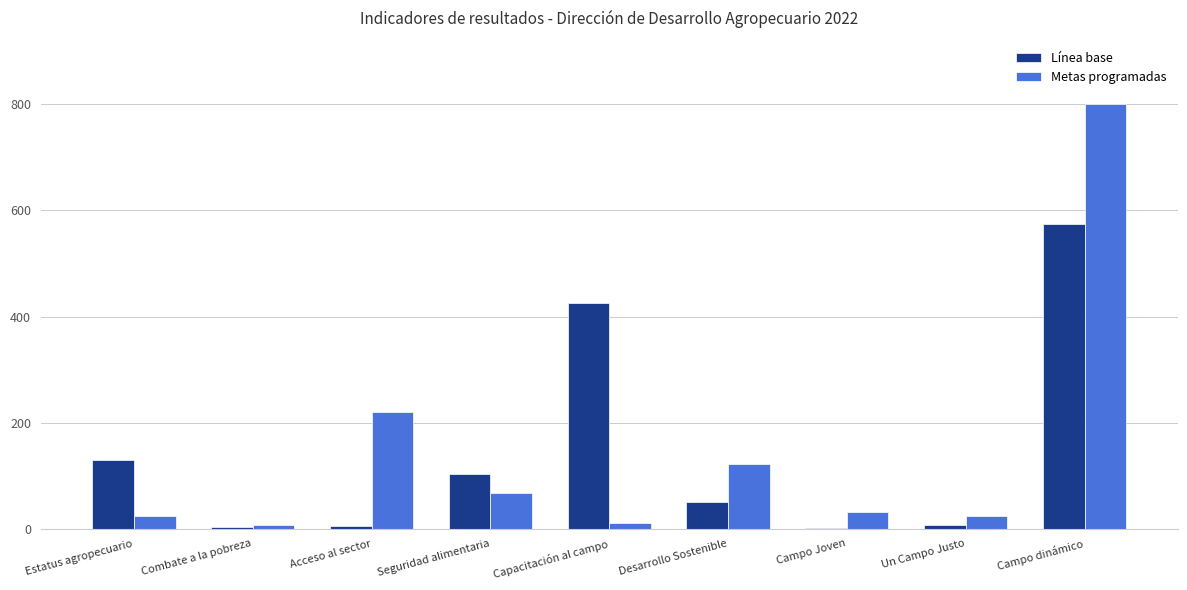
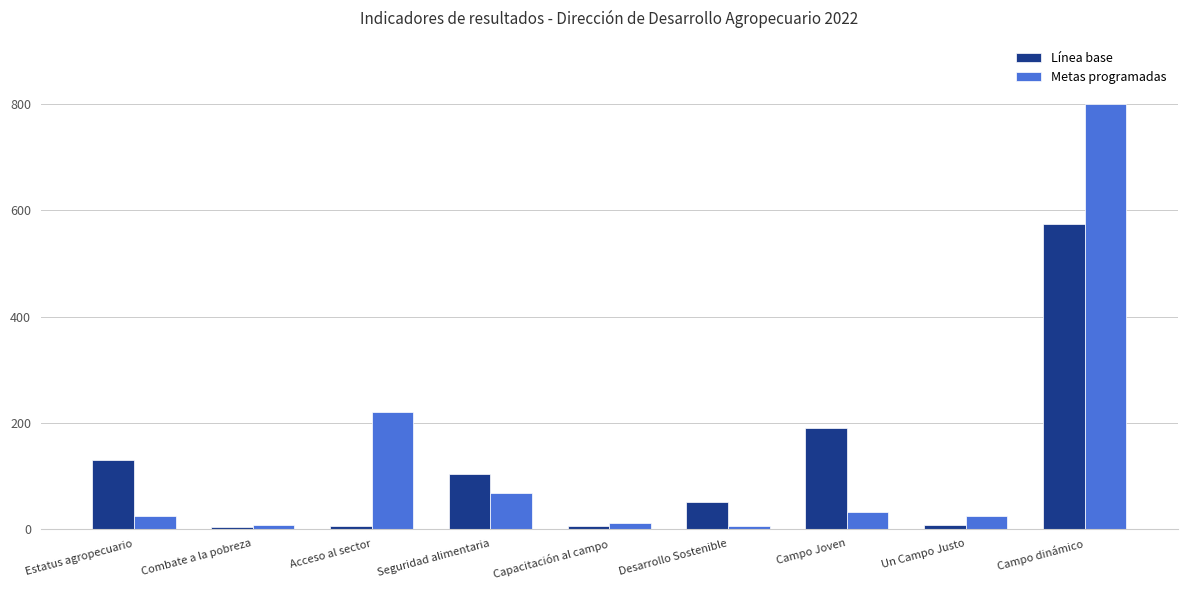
Línea base, Capacitación al campo: 430 -> 10
Metas programadas, Desarrollo Sostenible: 120 -> 10
Línea base, Campo Joven: 0 -> 190
